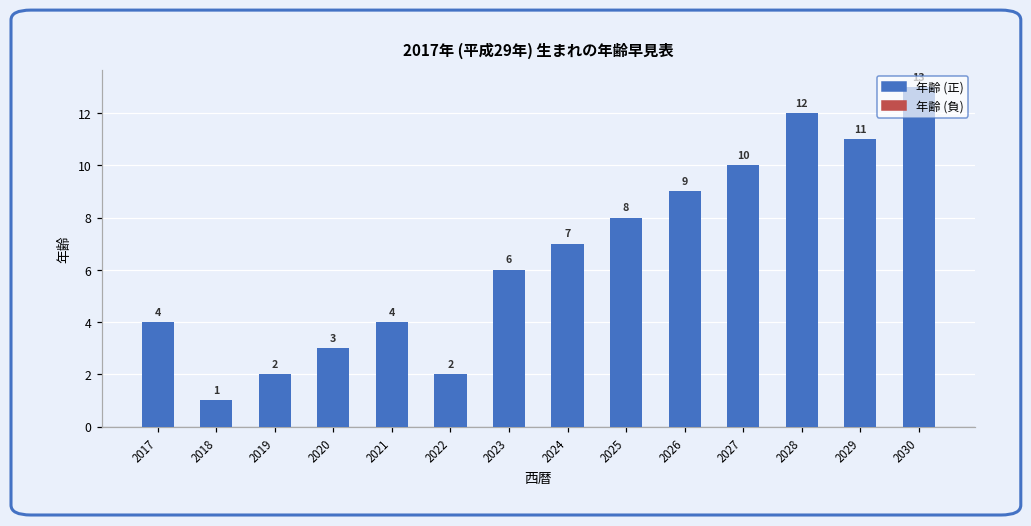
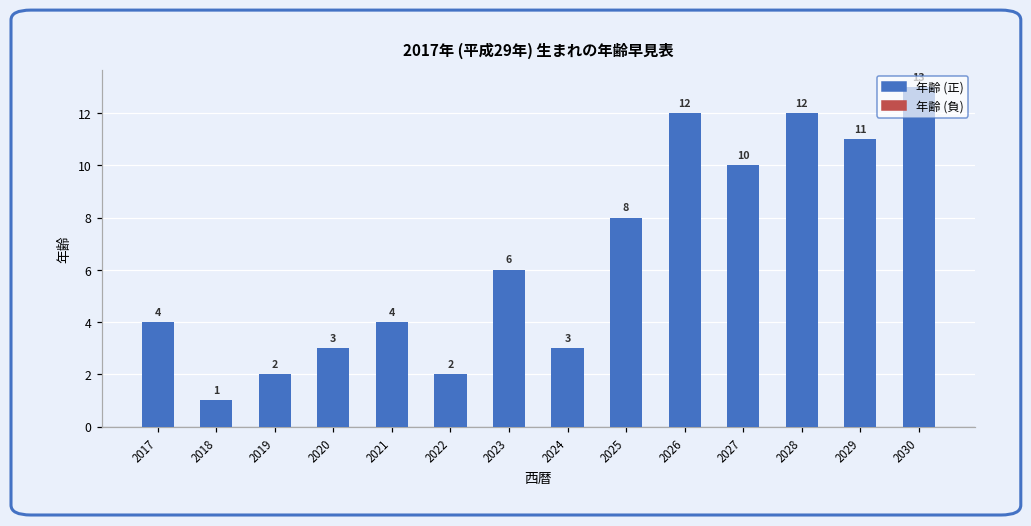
2024: 7 -> 3
2026: 9 -> 12
